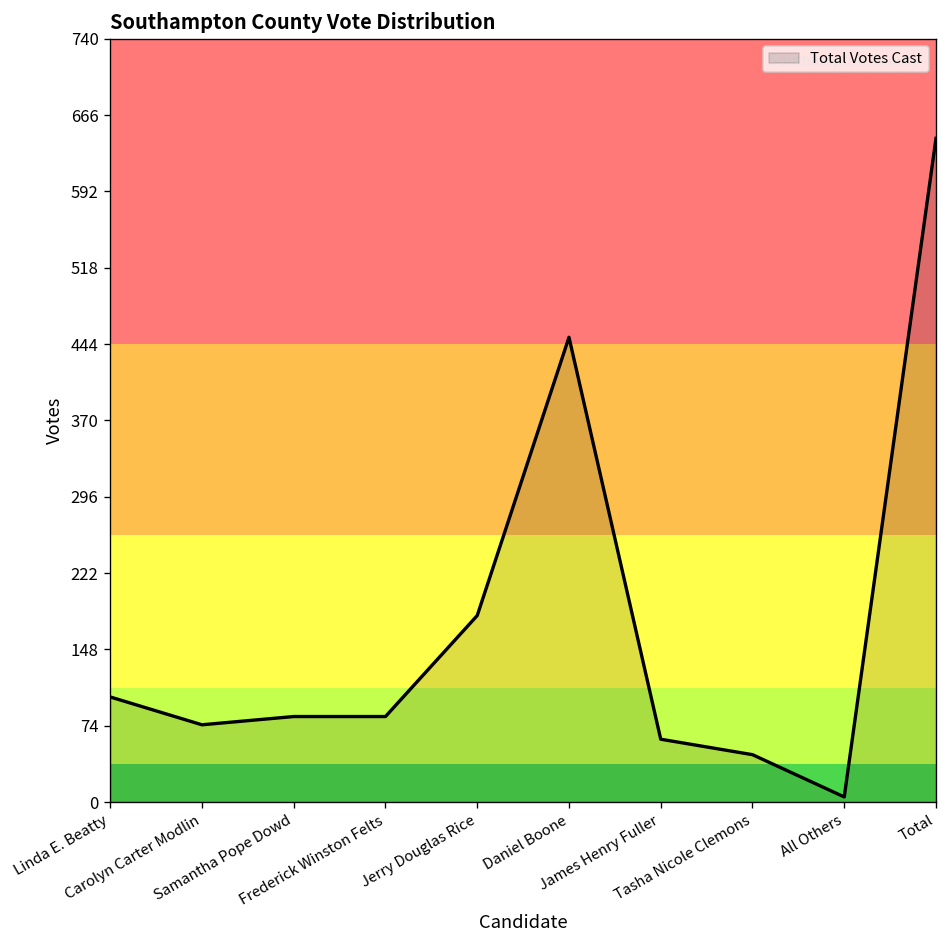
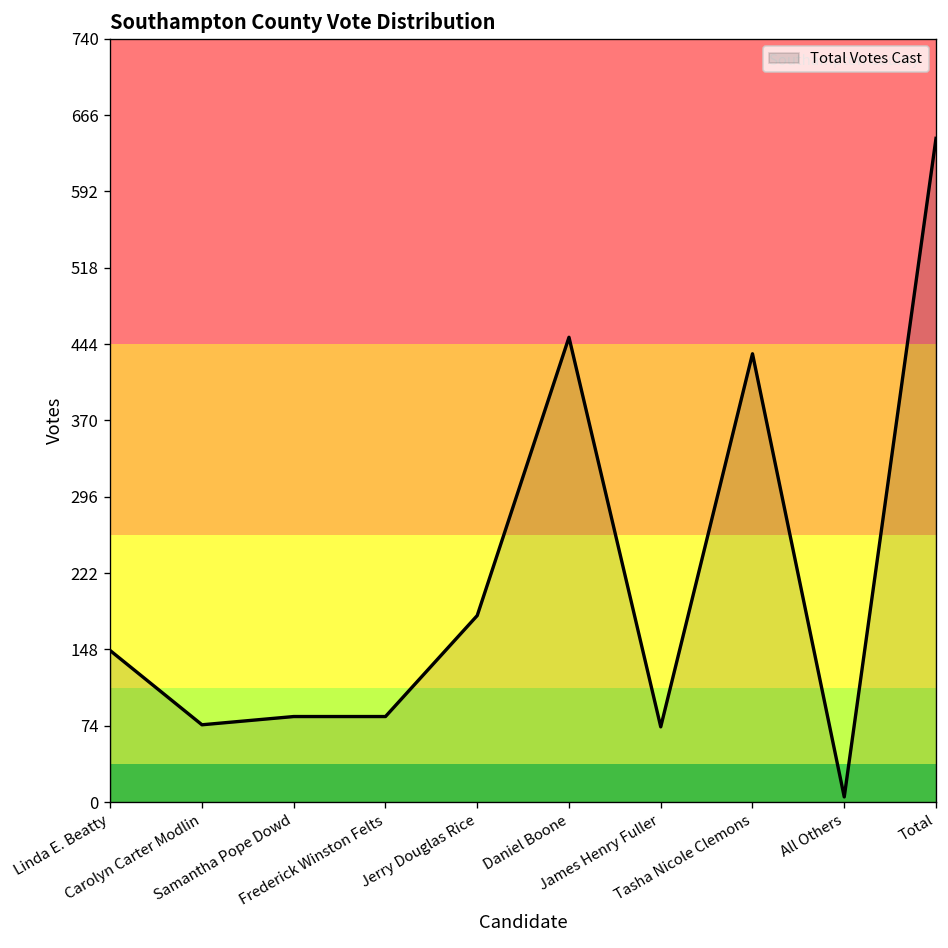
Linda E. Beatty: 100 -> 150
James Henry Fuller: 60 -> 70
Tasha Nicole Clemons: 50 -> 440
